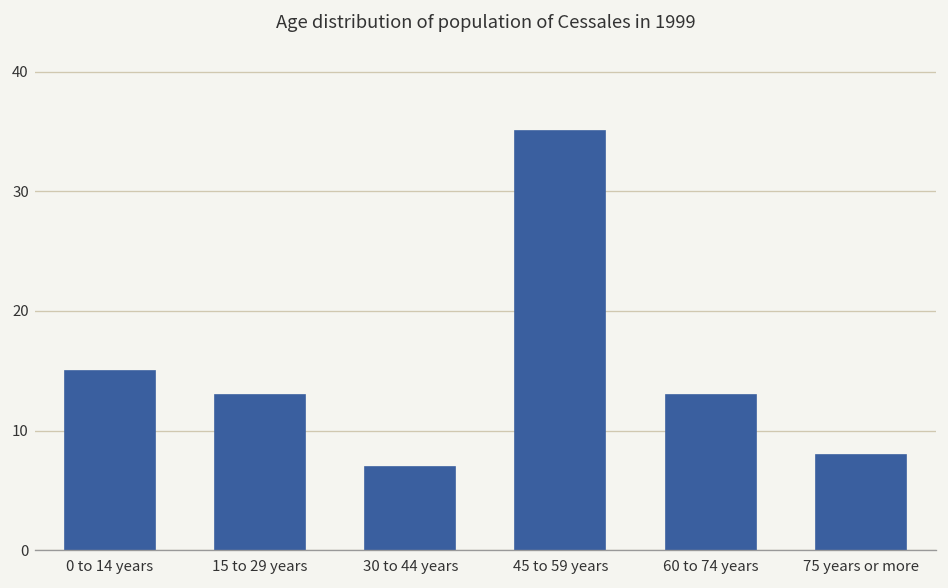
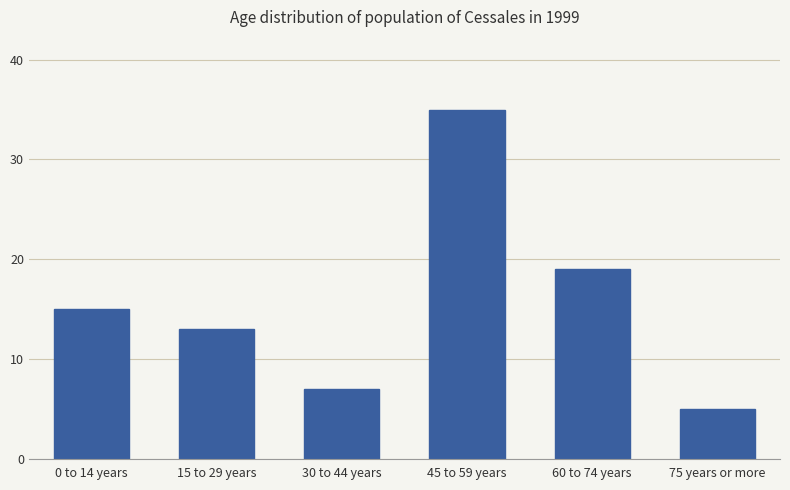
60 to 74 years: 13 -> 19
75 years or more: 8 -> 5
